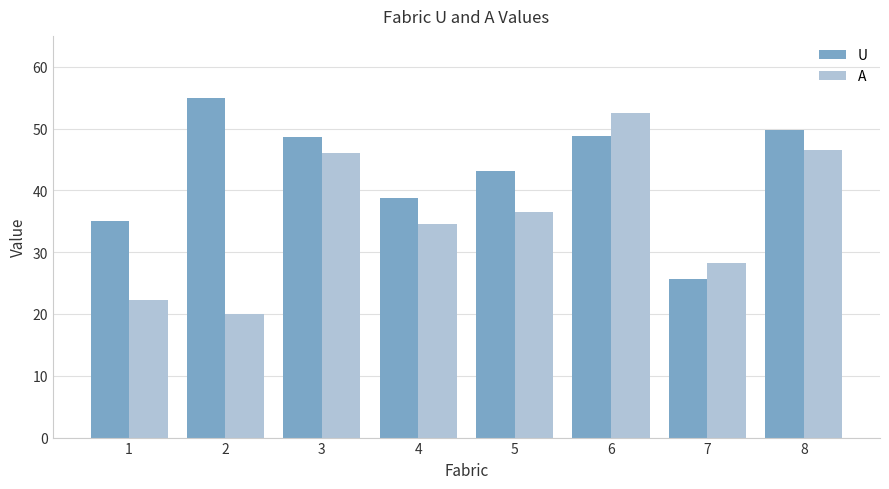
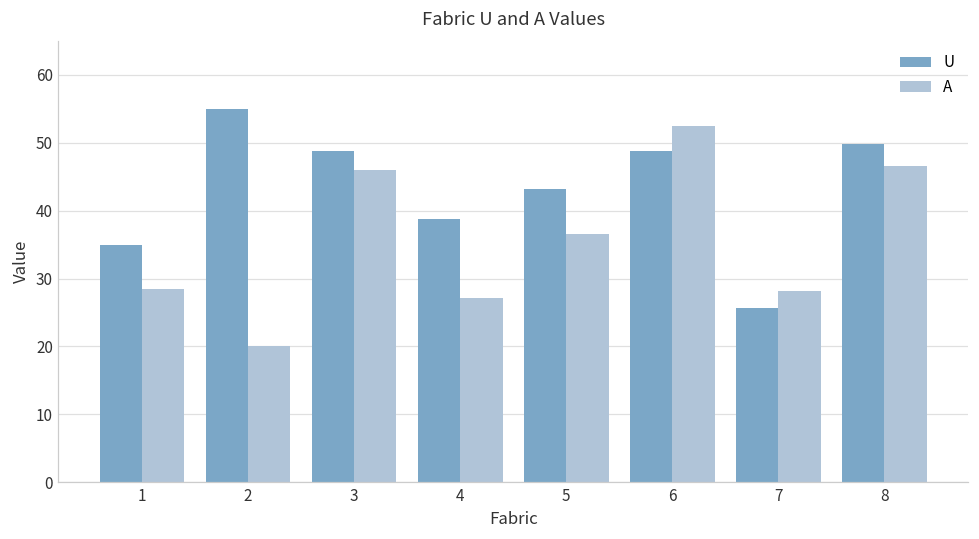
A, 1: 22 -> 29
A, 4: 35 -> 27
